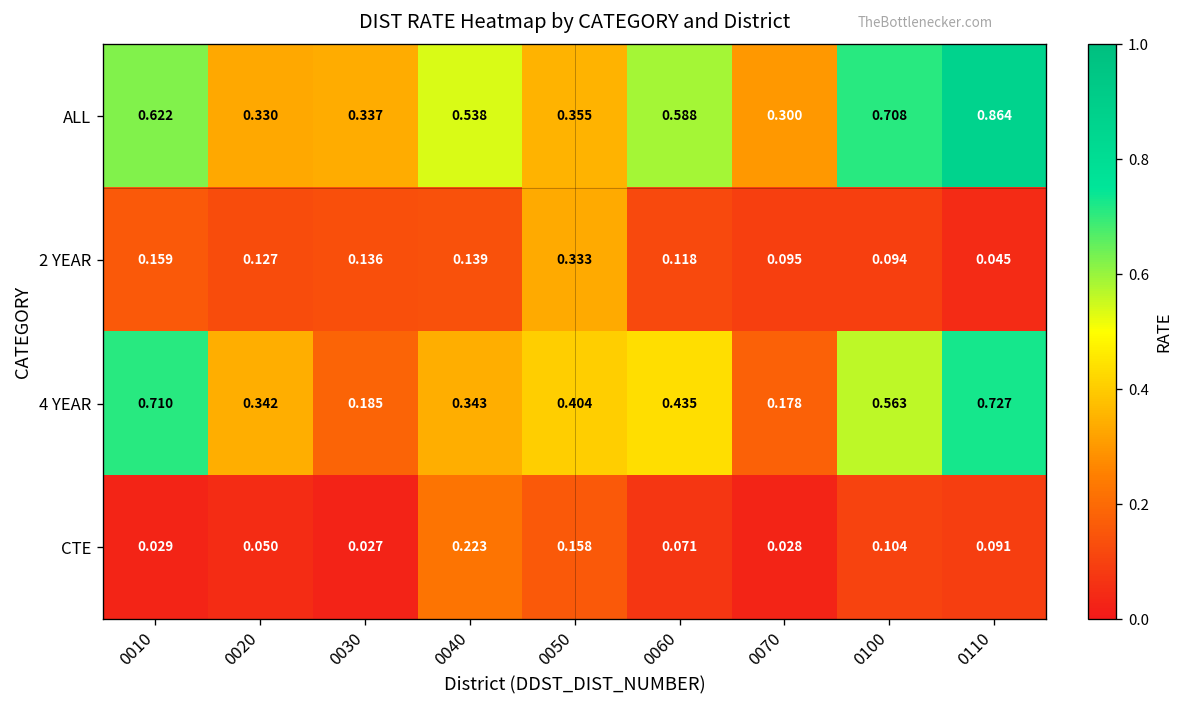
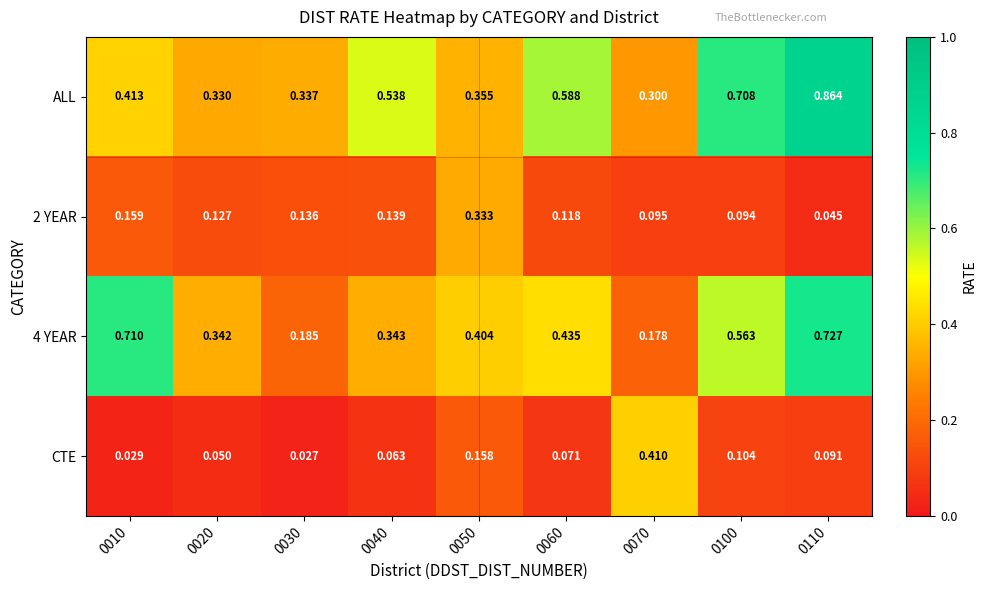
ALL, 0010: 0.622 -> 0.413
CTE, 0040: 0.223 -> 0.063
CTE, 0070: 0.028 -> 0.410
